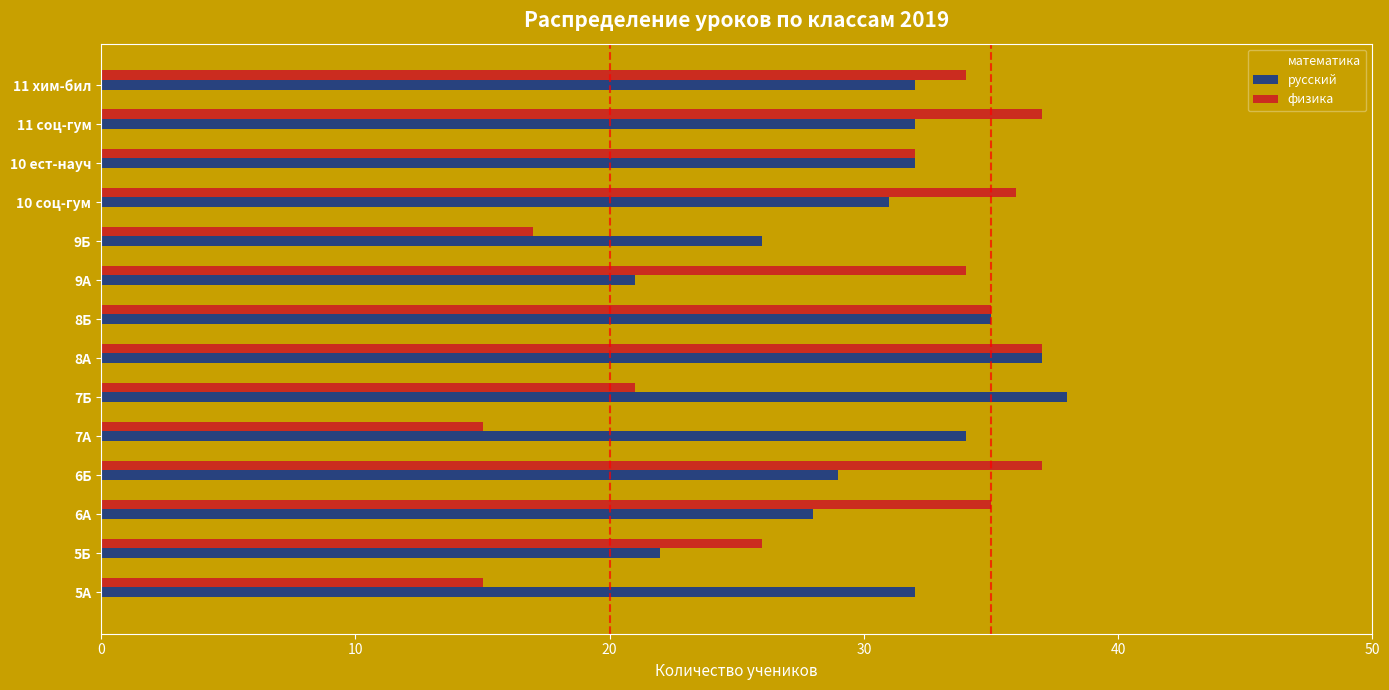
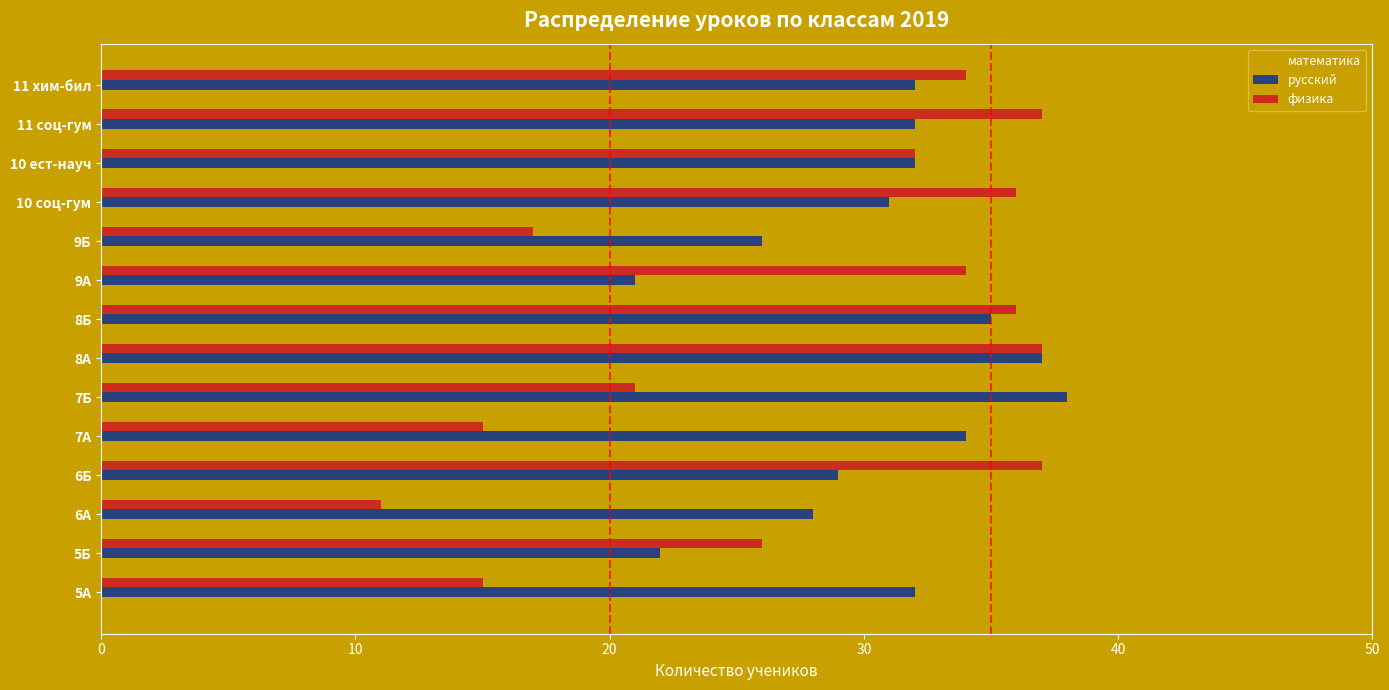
физика, 8Б: 35 -> 36
физика, 6А: 35 -> 11
